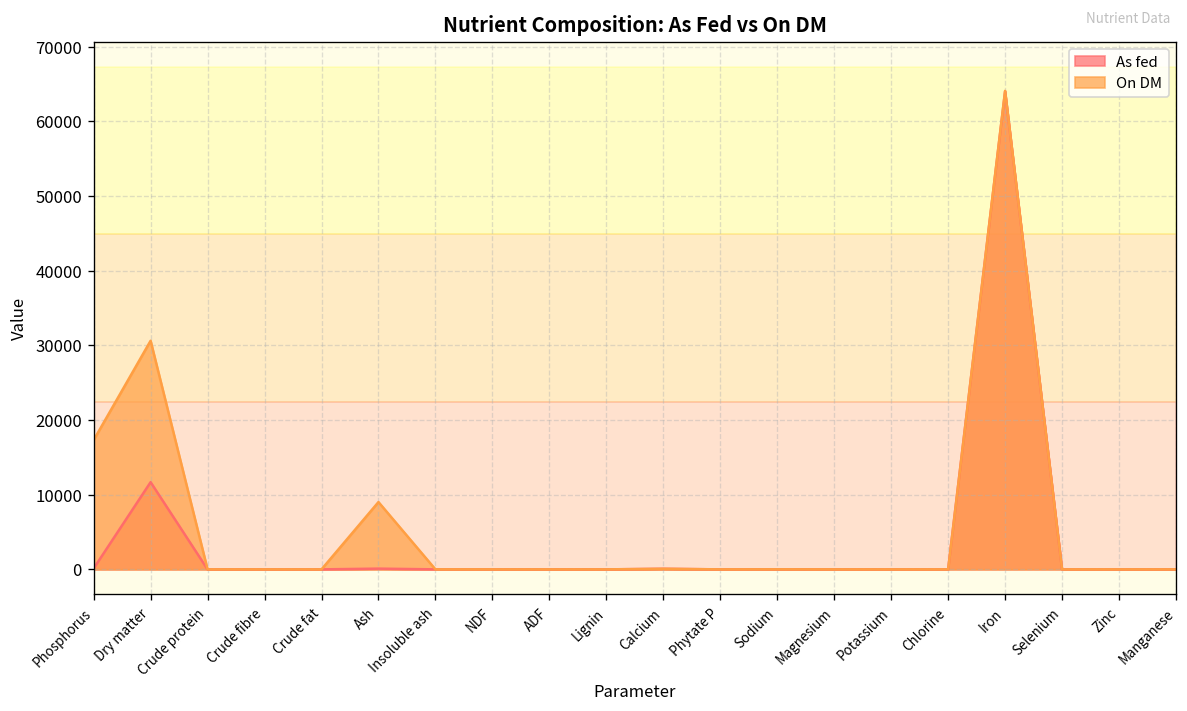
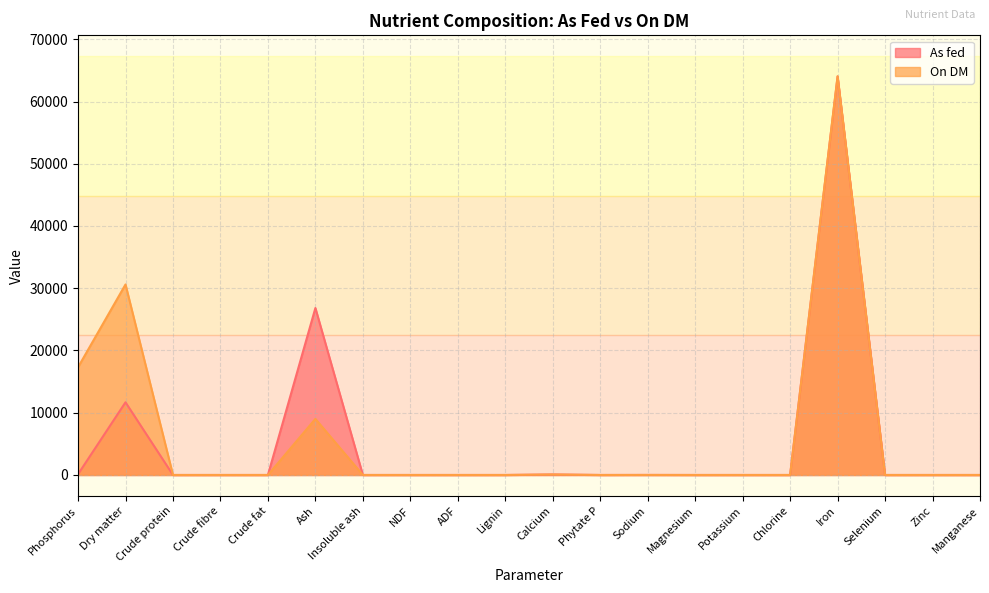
As fed, Ash: 0 -> 27000
